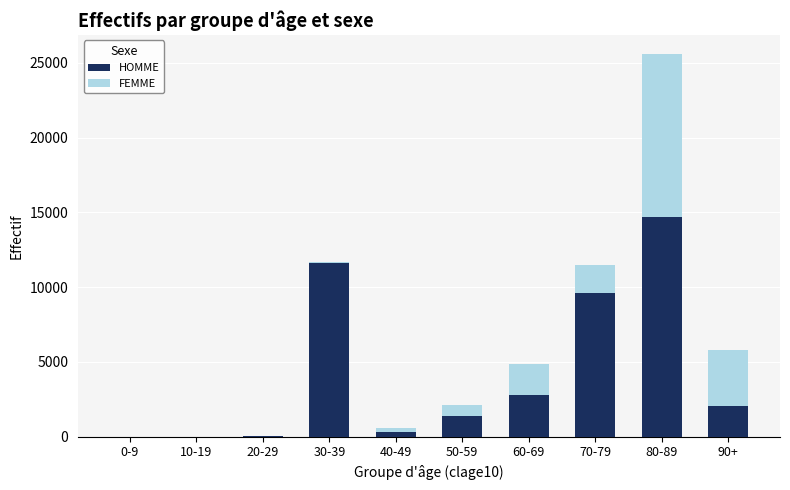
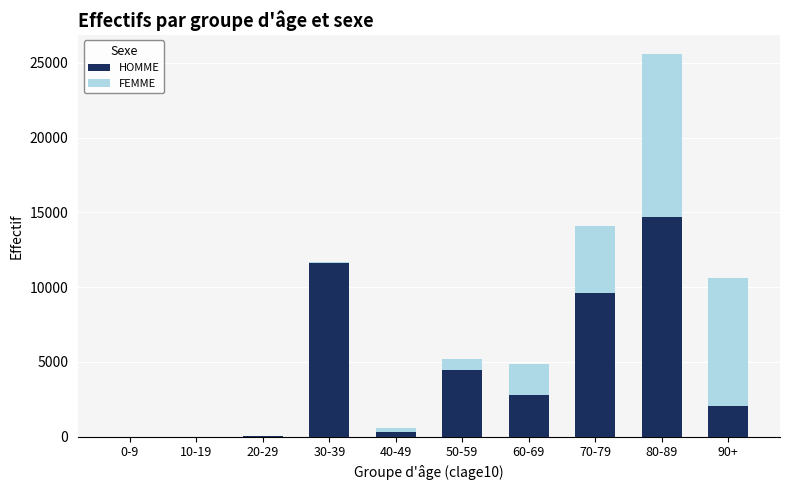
HOMME, 50-59: 1400 -> 4500
FEMME, 70-79: 1900 -> 4500
FEMME, 90+: 3700 -> 8600
